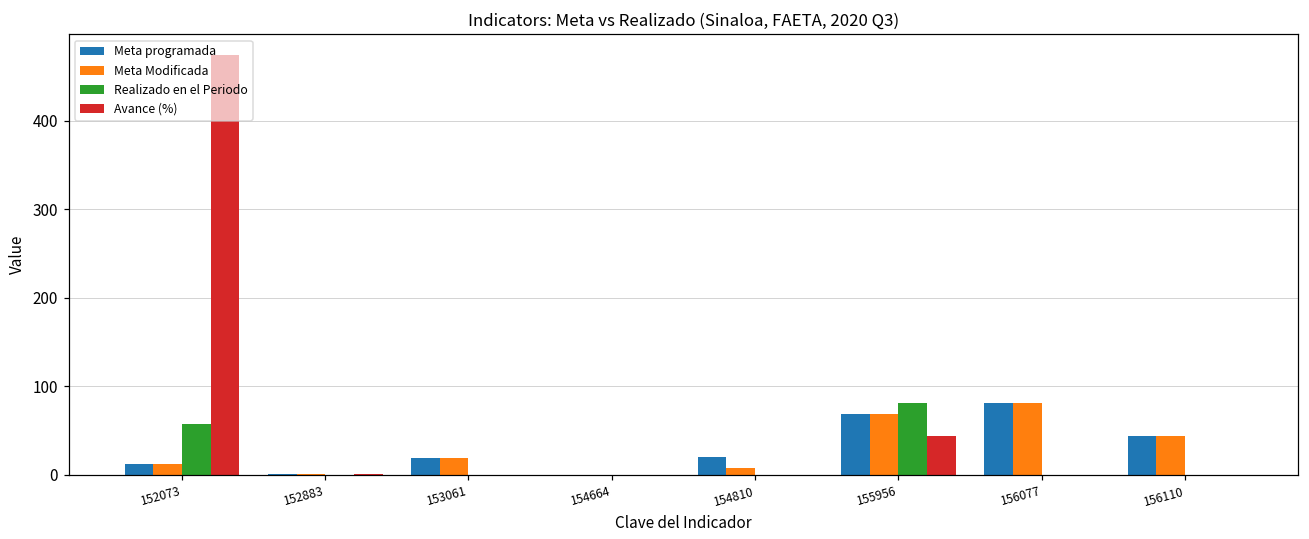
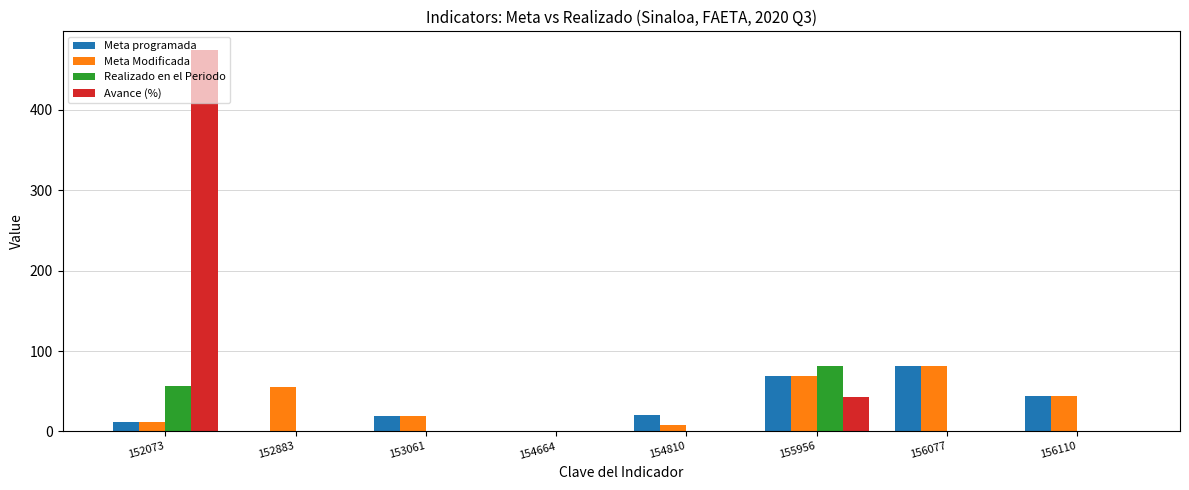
Meta Modificada, 152883: 0 -> 60
